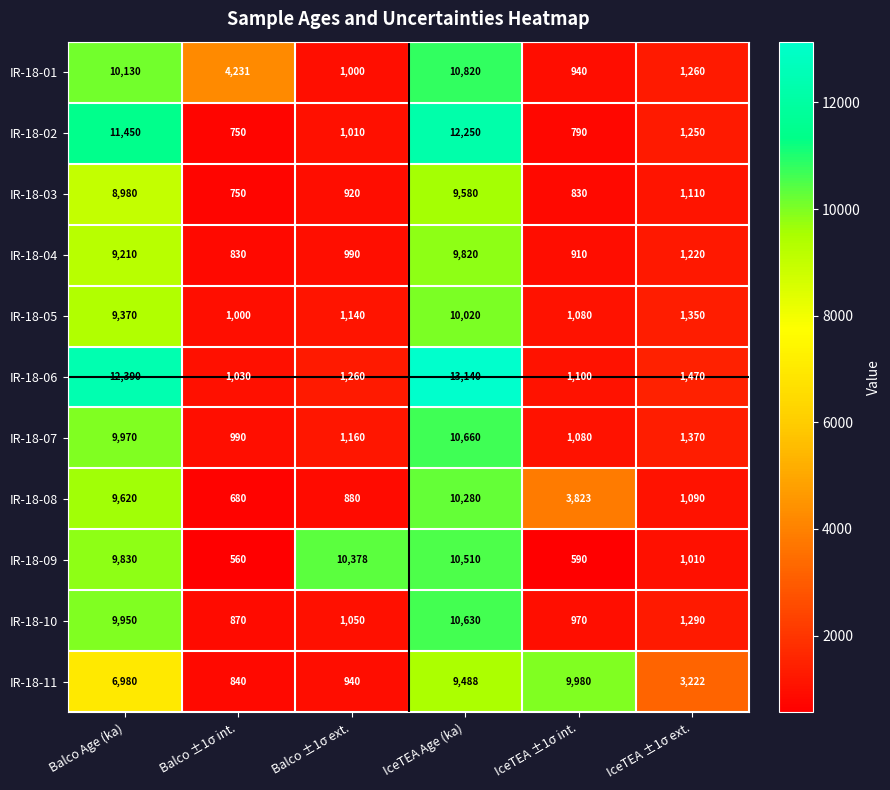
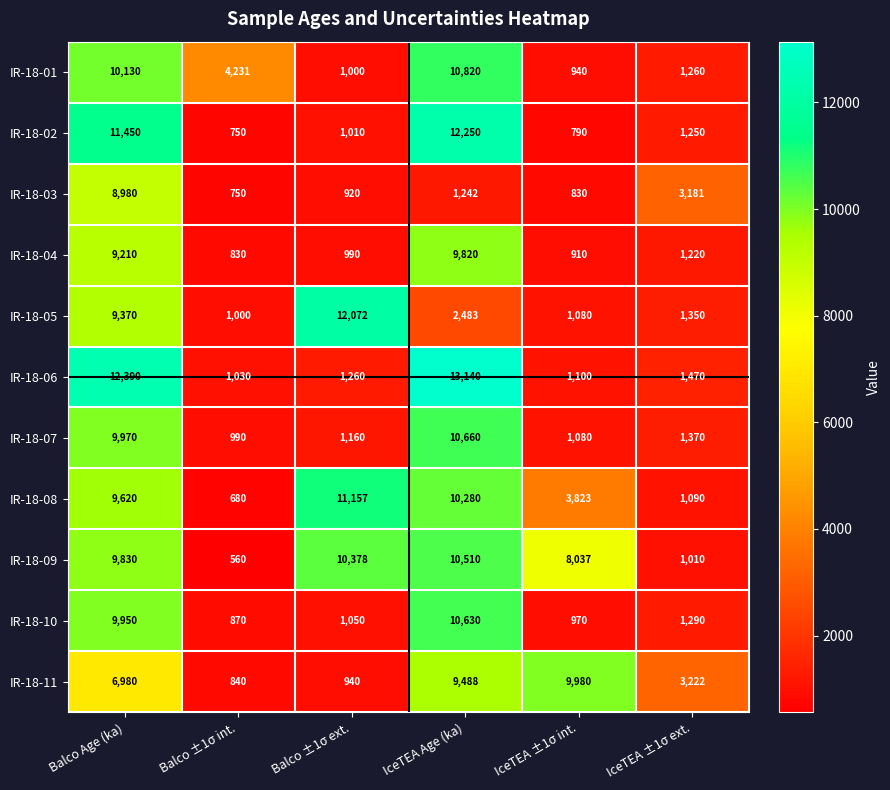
IR-18-03, IceTEA Age (ka): 9,580 -> 1,242
IR-18-03, IceTEA ±1σ ext.: 1,110 -> 3,181
IR-18-05, Balco ±1σ ext.: 1,140 -> 12,072
IR-18-05, IceTEA Age (ka): 10,020 -> 2,483
IR-18-08, Balco ±1σ ext.: 880 -> 11,157
IR-18-09, IceTEA ±1σ int.: 590 -> 8,037
